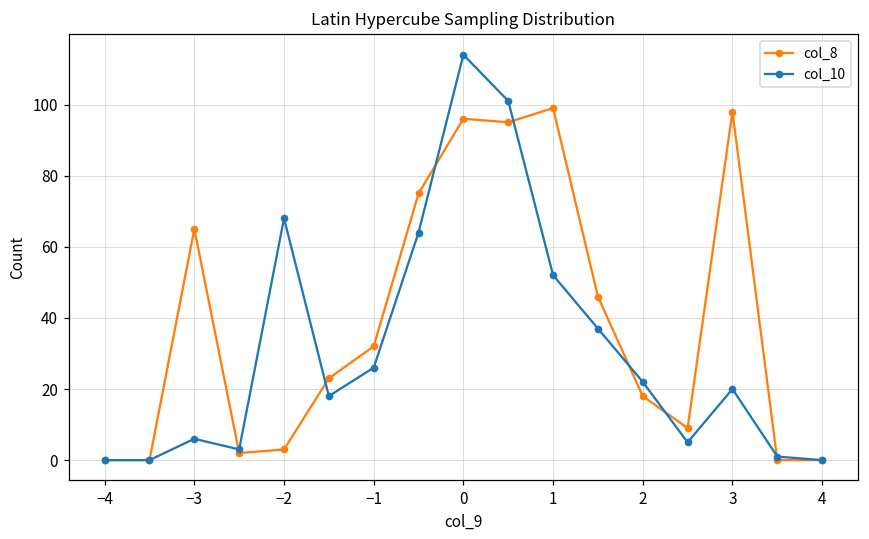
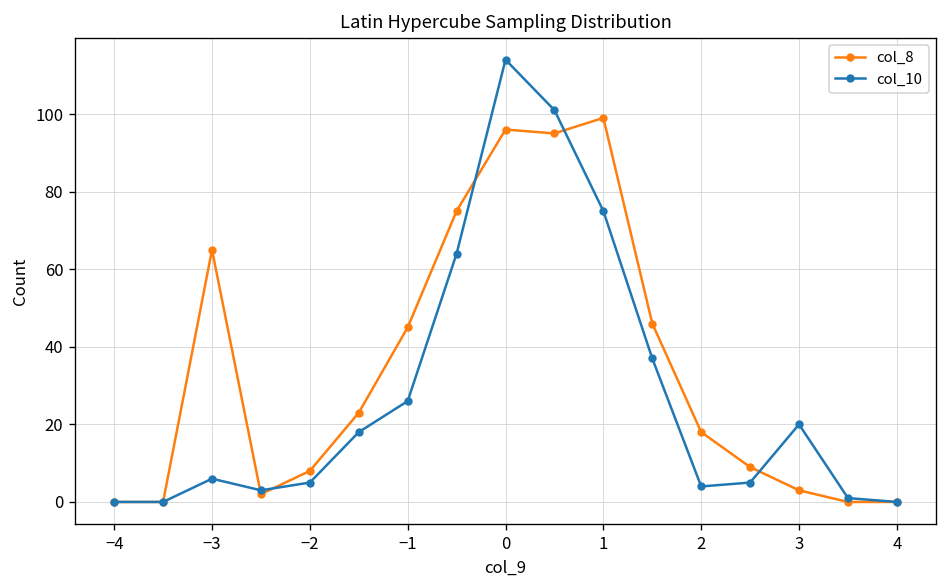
col_8, −2: 3 -> 8
col_10, −2: 68 -> 5
col_8, −1: 32 -> 45
col_10, 1: 52 -> 75
col_10, 2: 22 -> 4
col_8, 3: 98 -> 3
